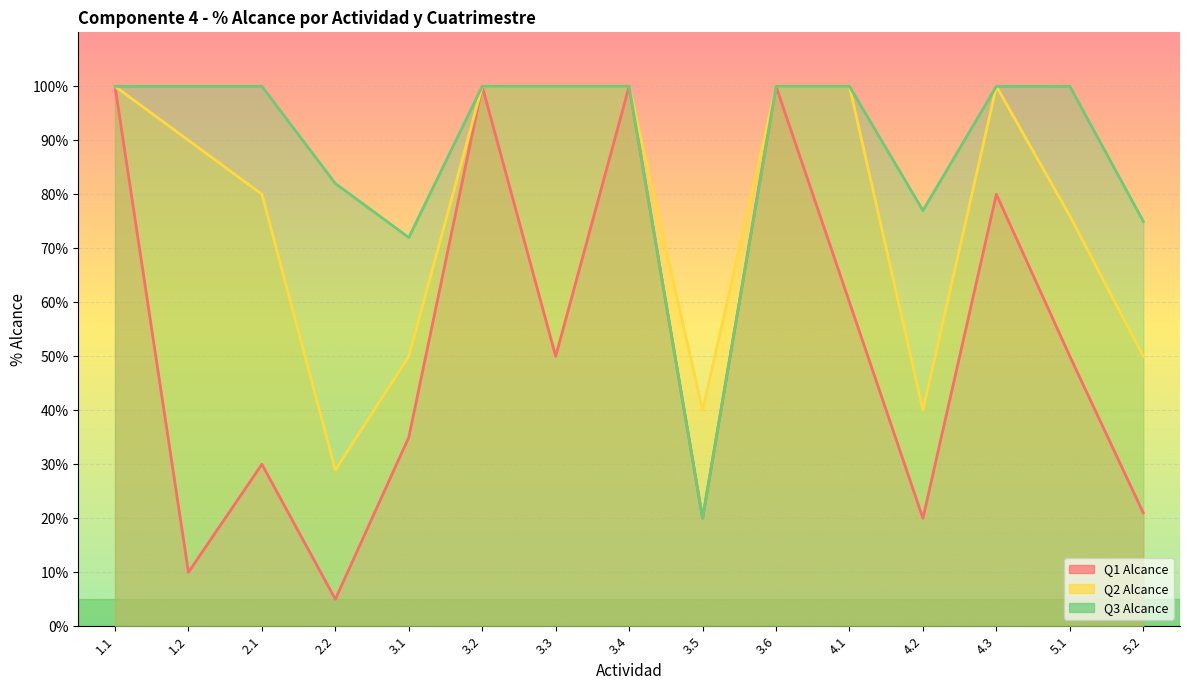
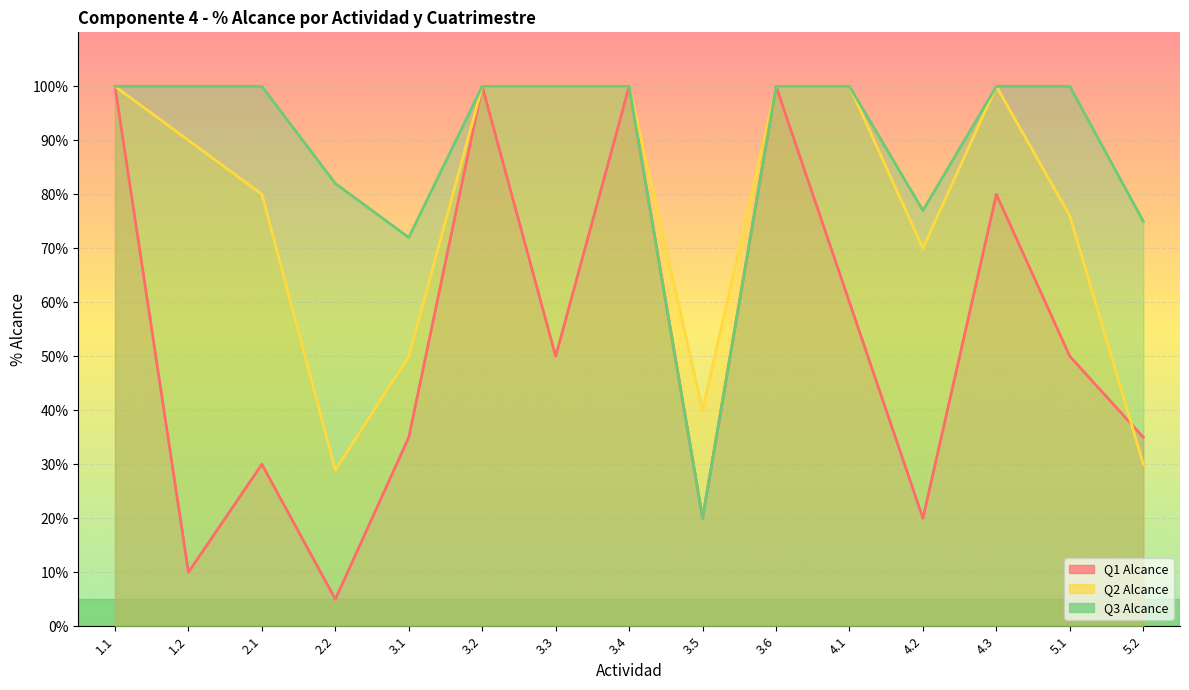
Q2 Alcance, 4.2: 40% -> 70%
Q1 Alcance, 5.2: 21% -> 35%
Q2 Alcance, 5.2: 50% -> 30%
